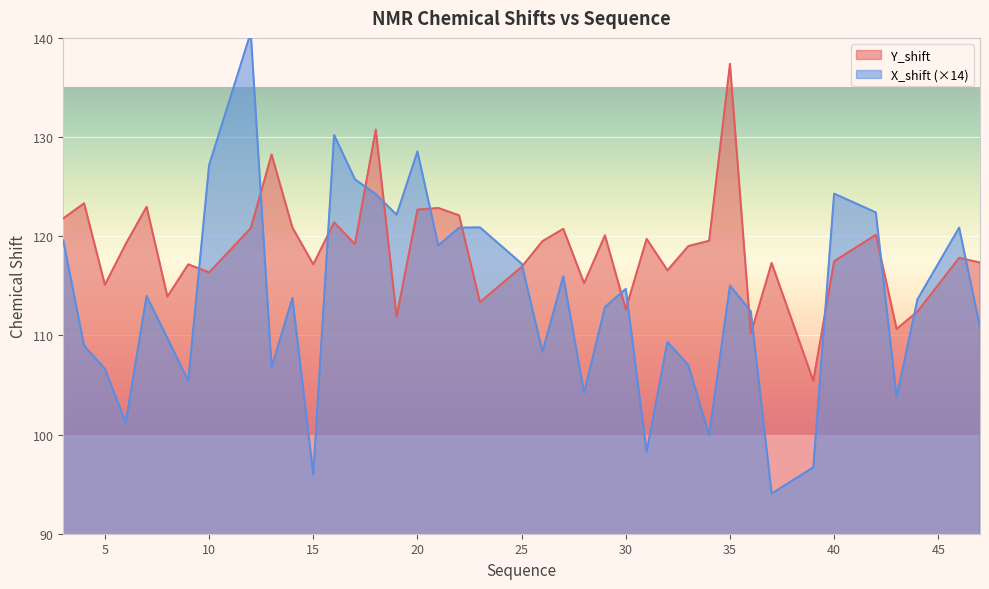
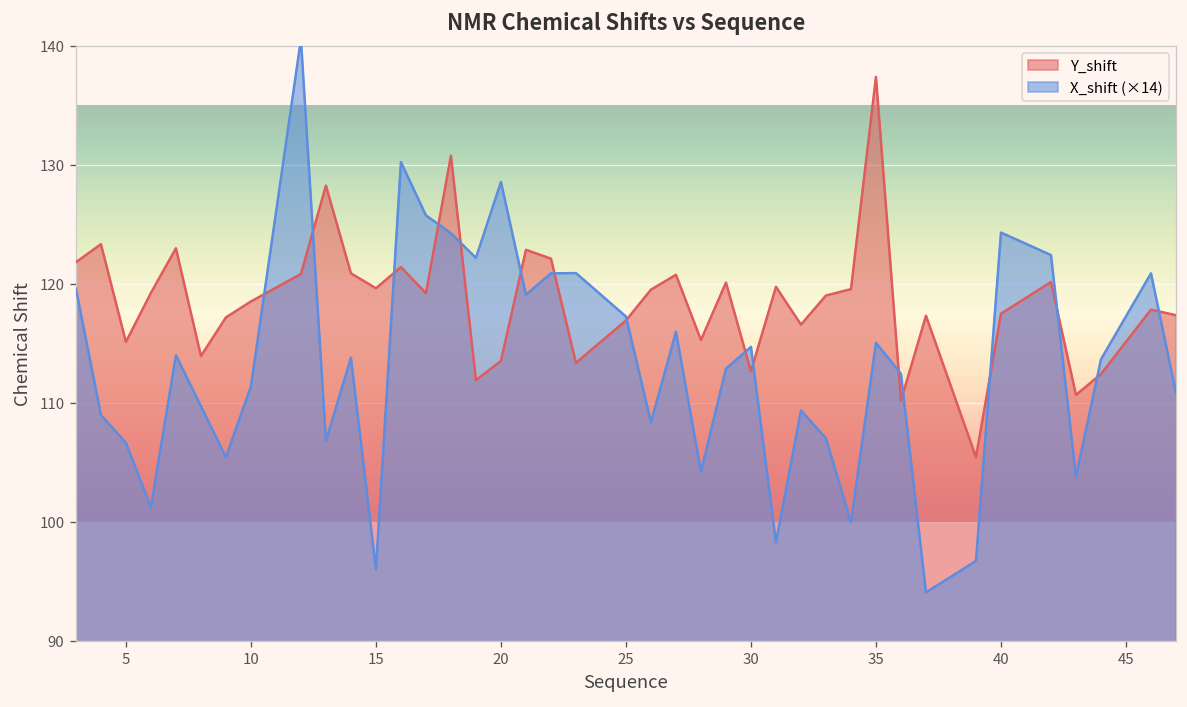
Y_shift, 10: 116 -> 119
X_shift (×14), 10: 127 -> 111
Y_shift, 15: 117 -> 120
Y_shift, 20: 123 -> 114
